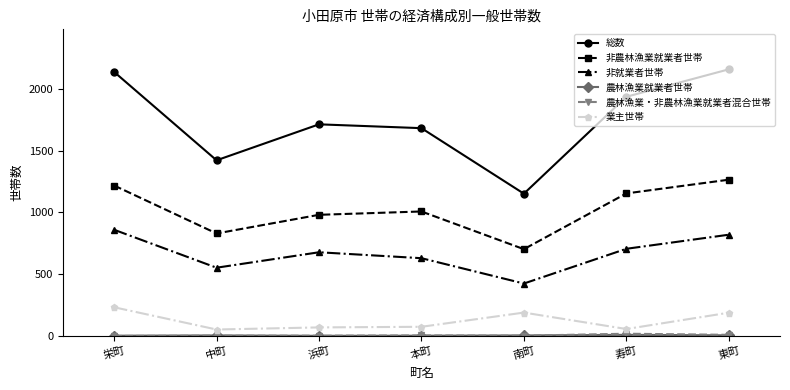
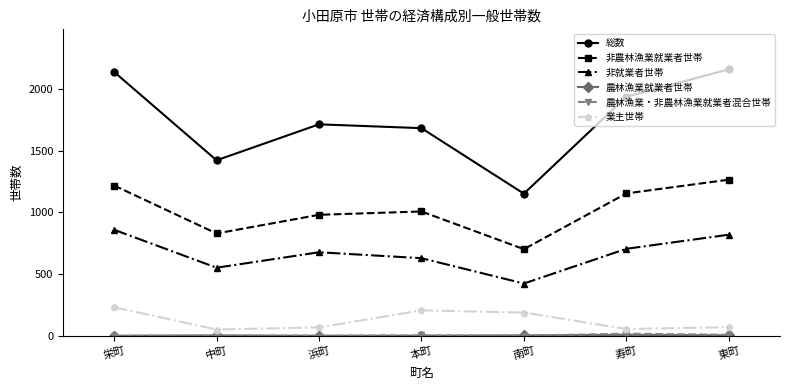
業主世帯, 本町: 70 -> 210
業主世帯, 東町: 190 -> 70
